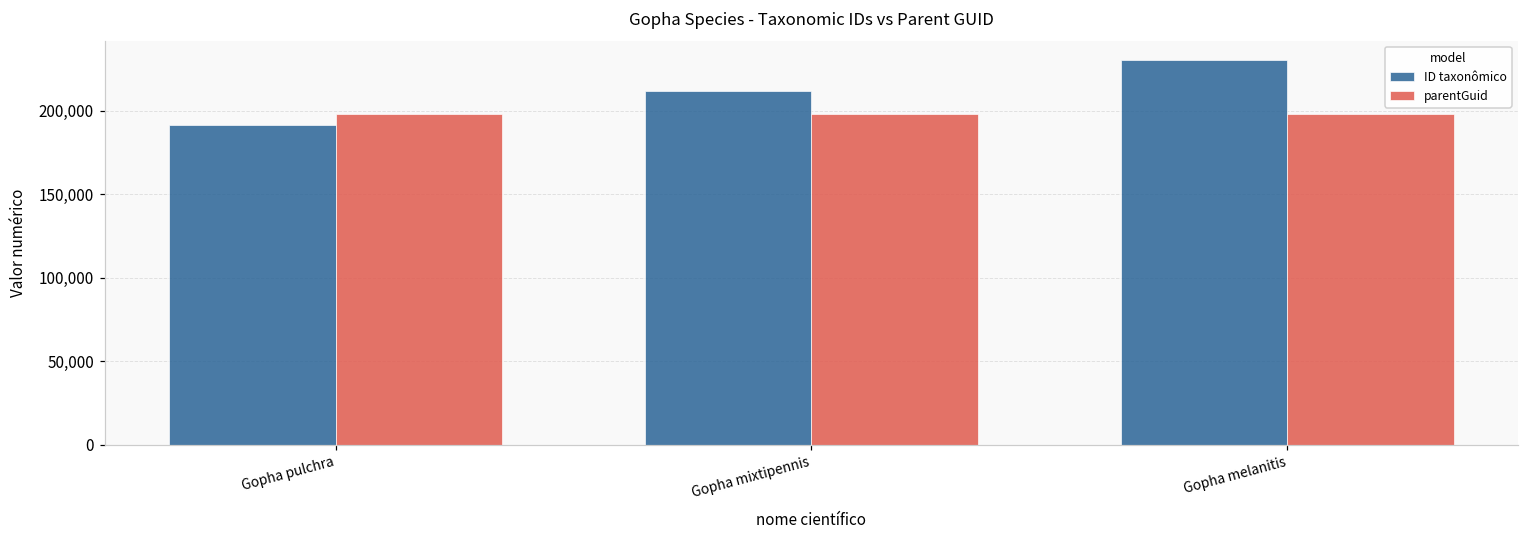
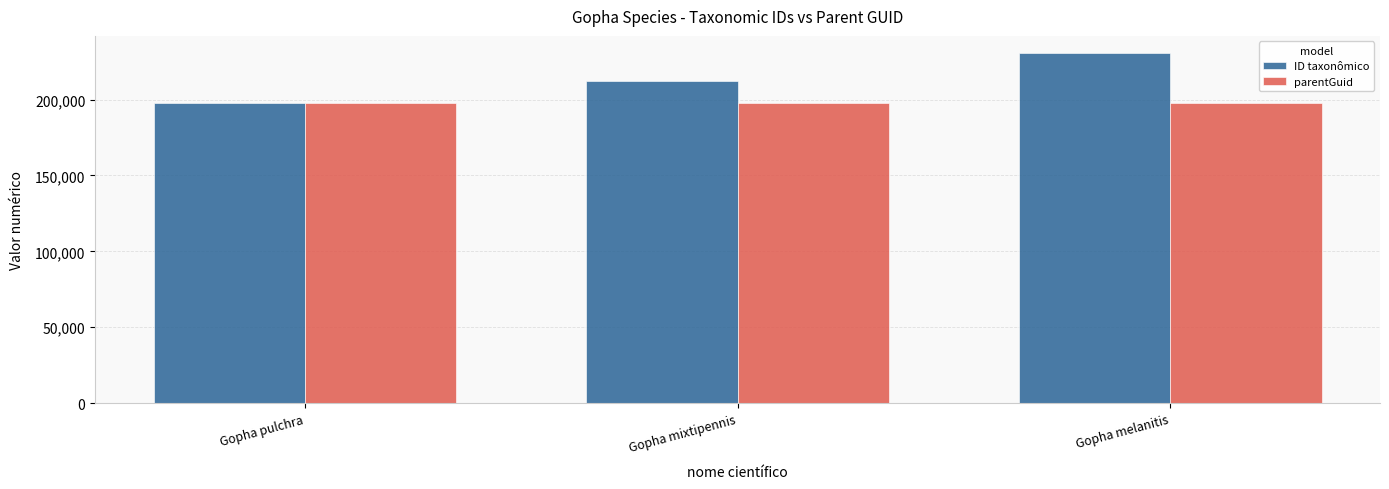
ID taxonômico, Gopha pulchra: 192,000 -> 198,000
